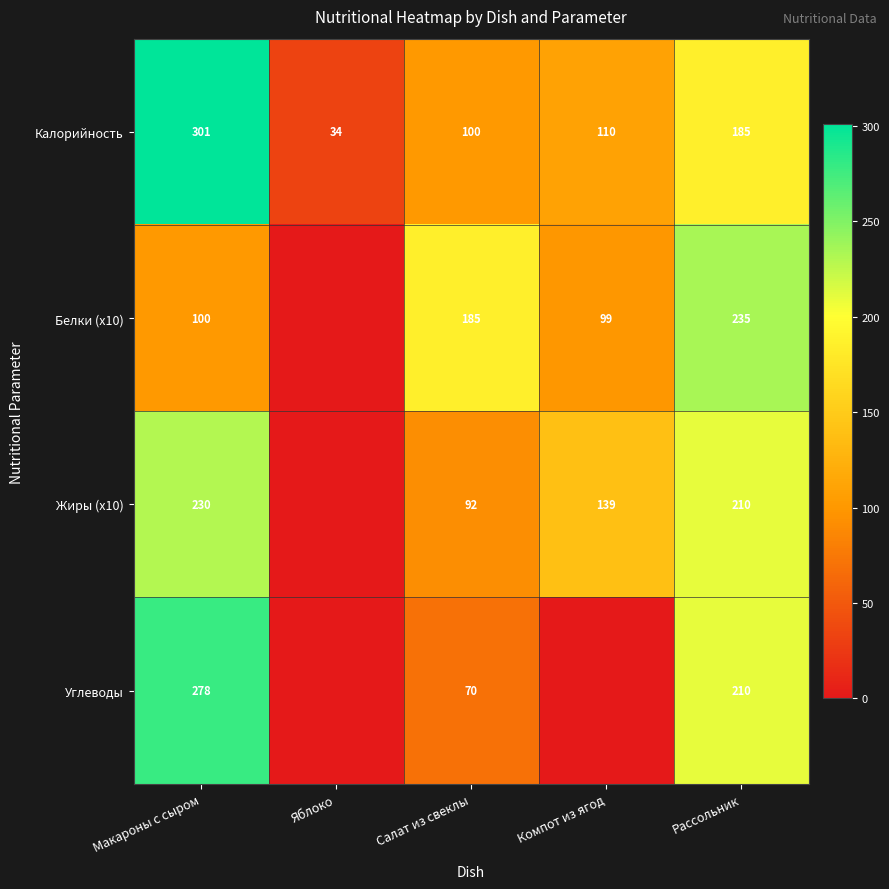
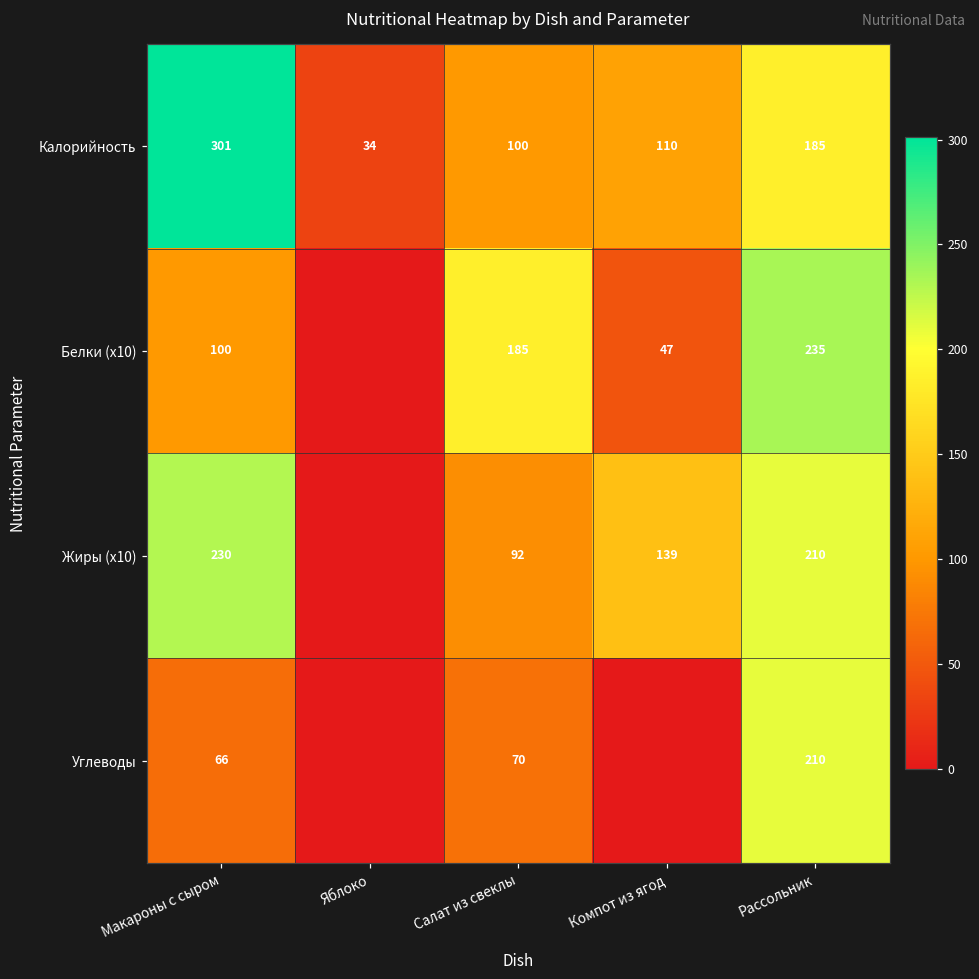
Белки (x10), Компот из ягод: 99 -> 47
Углеводы, Макароны с сыром: 278 -> 66
